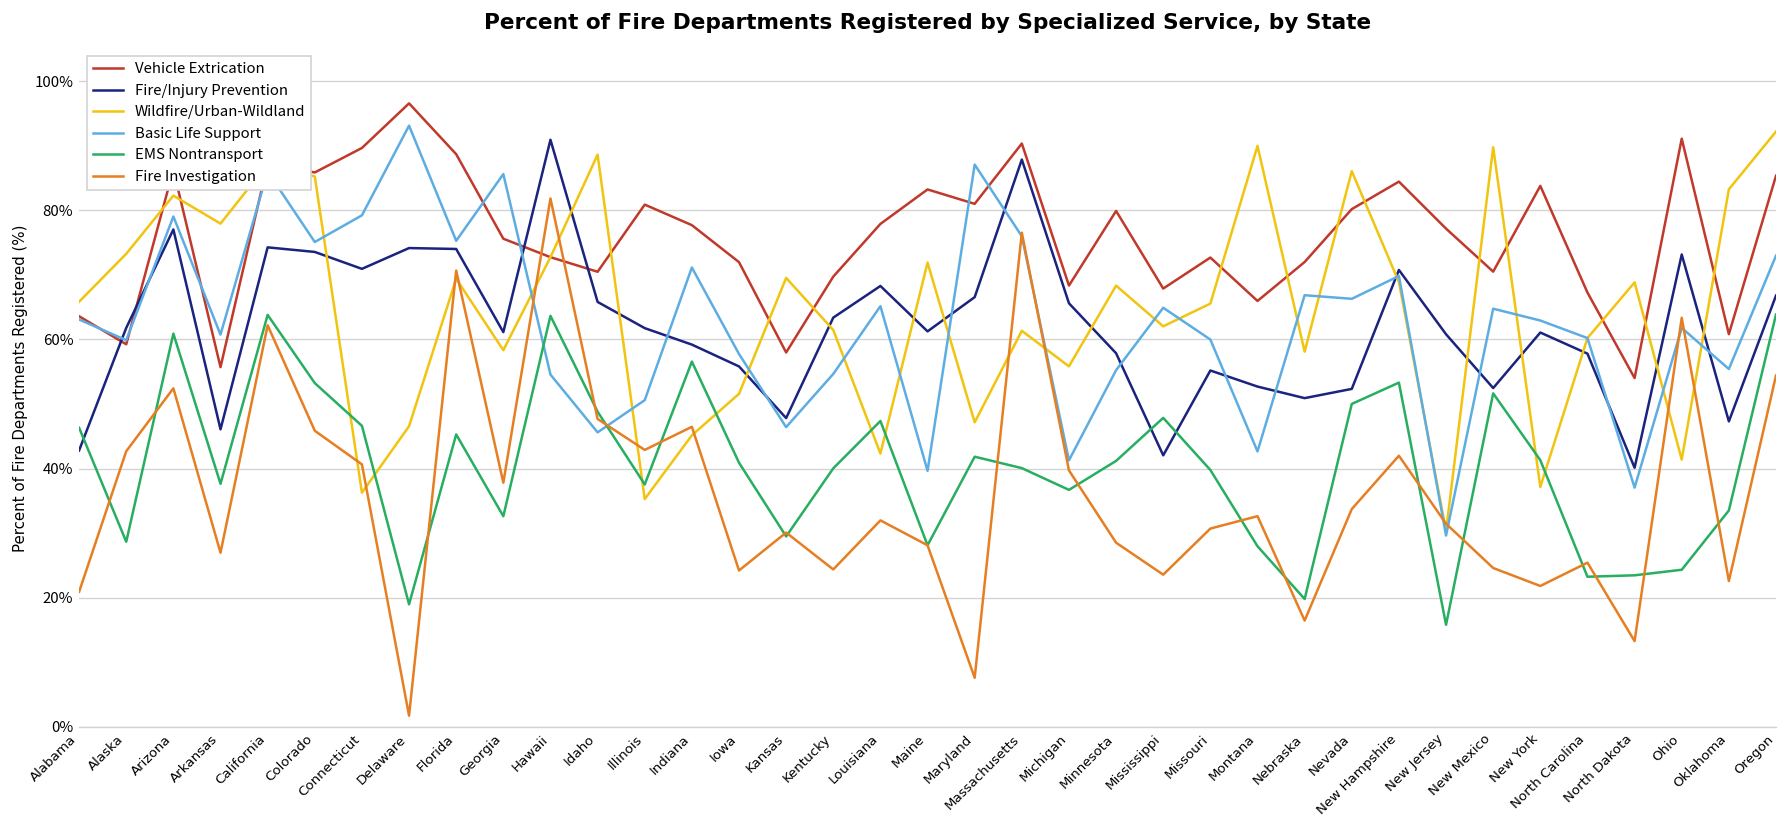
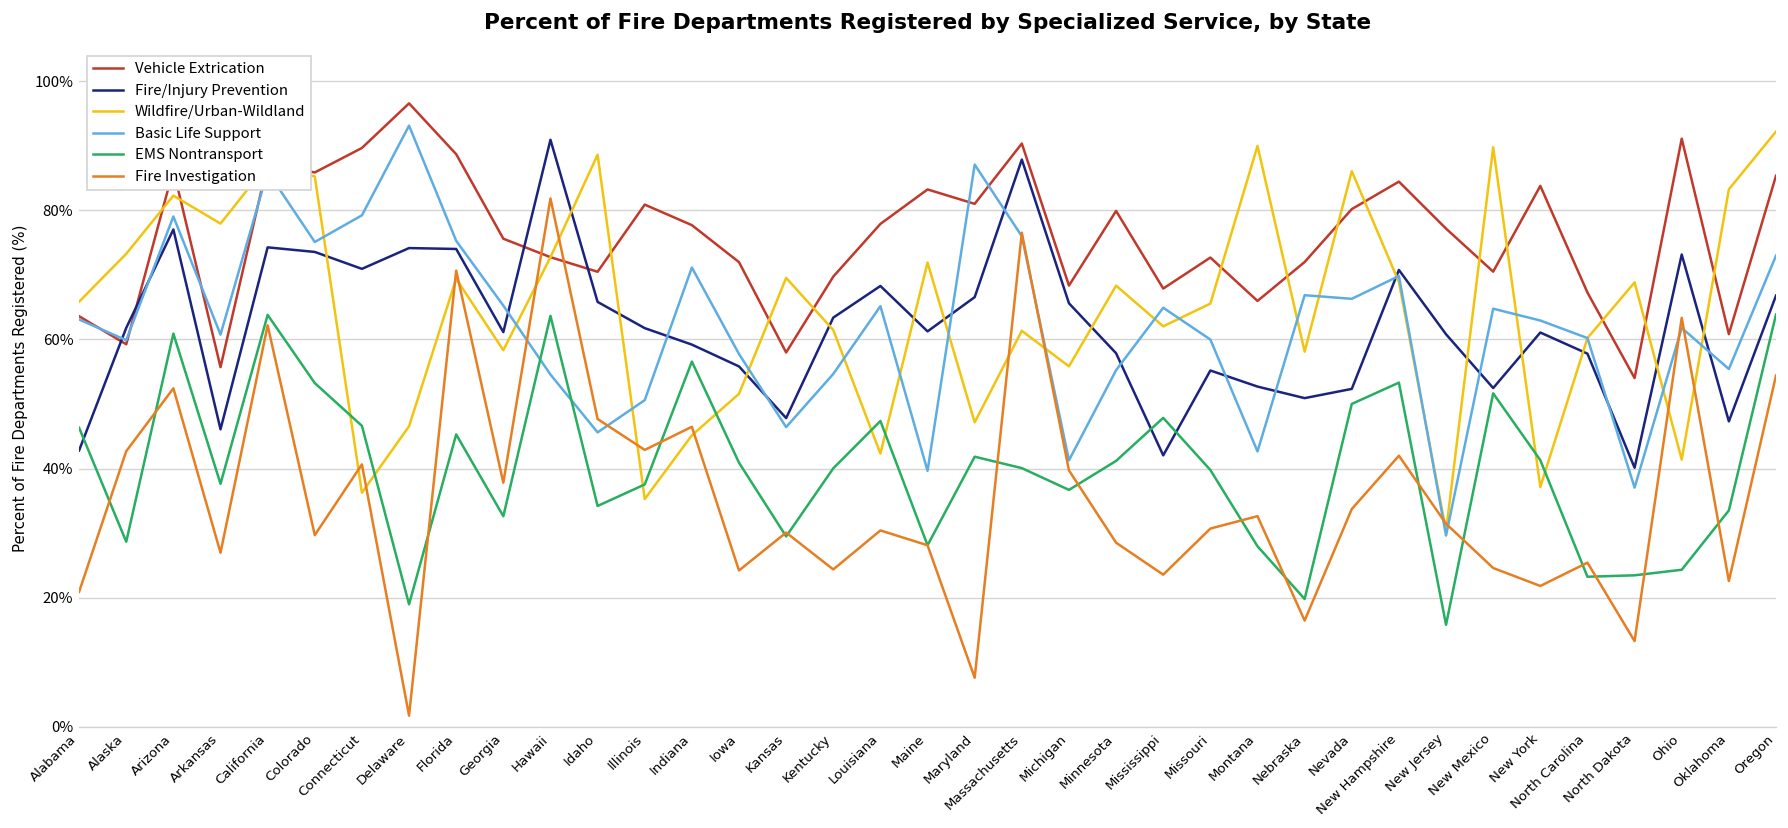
Fire Investigation, Colorado: 46% -> 30%
Basic Life Support, Georgia: 86% -> 65%
EMS Nontransport, Idaho: 49% -> 34%
Fire Investigation, Louisiana: 32% -> 30%
